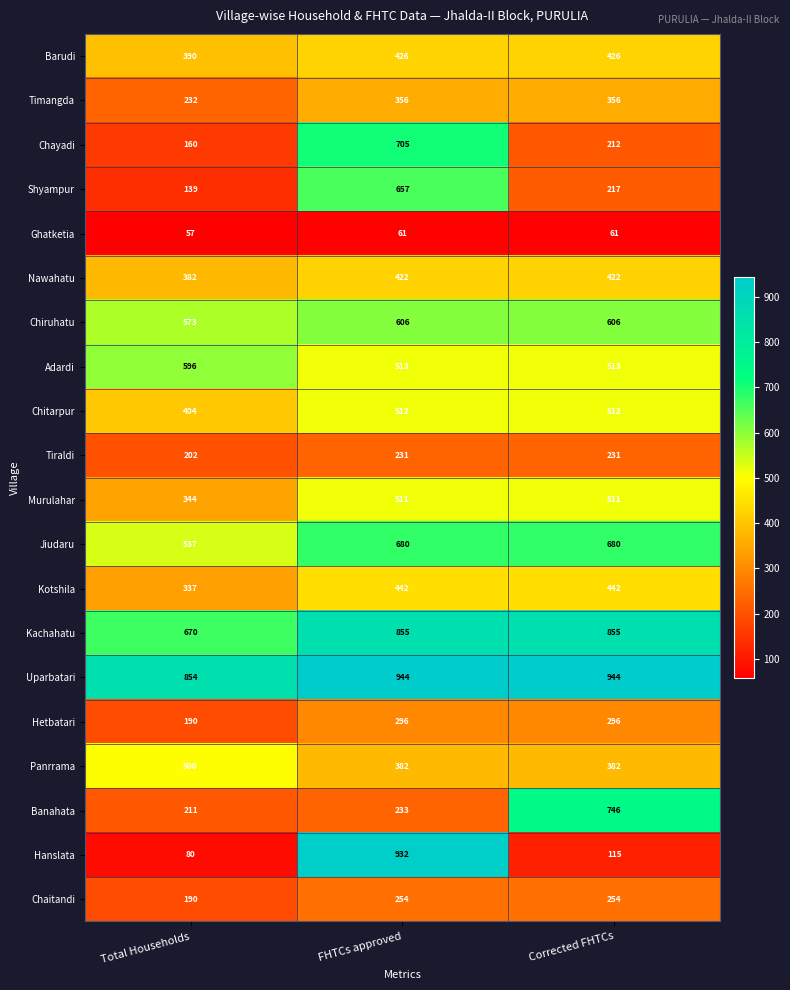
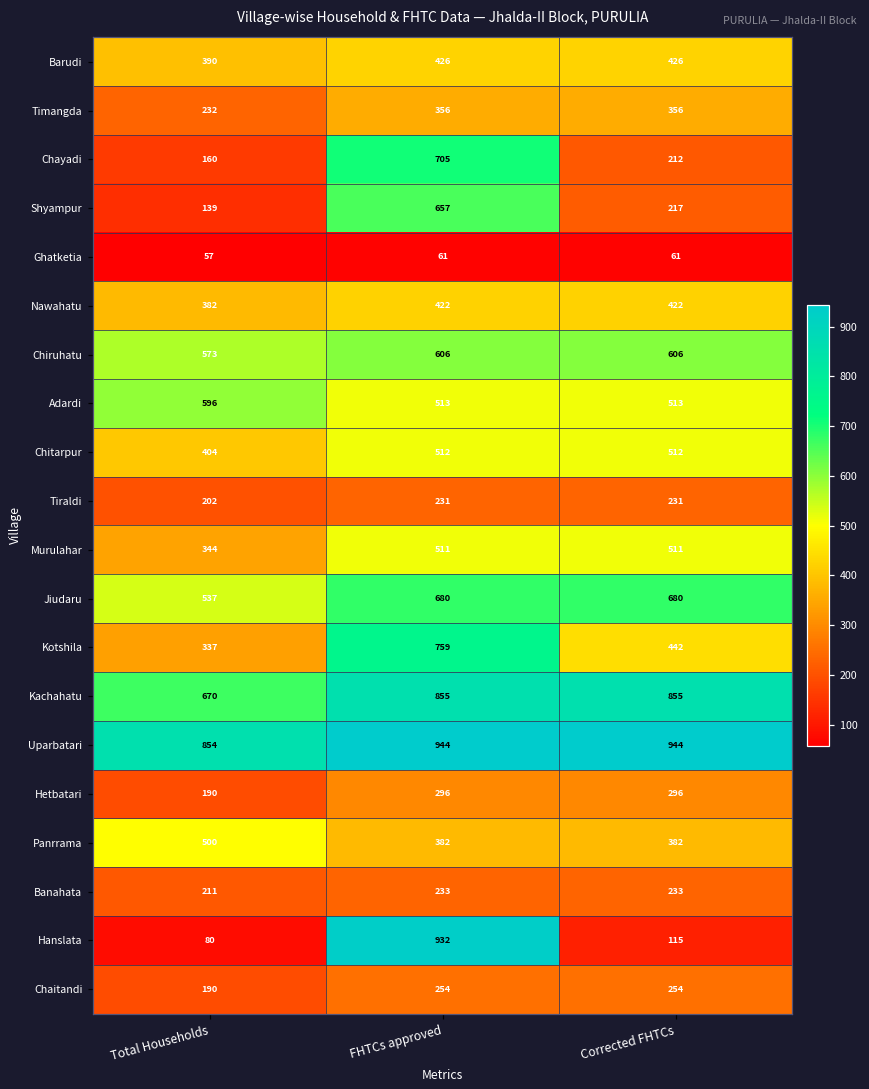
Kotshila, FHTCs approved: 442 -> 759
Banahata, Corrected FHTCs: 746 -> 233
